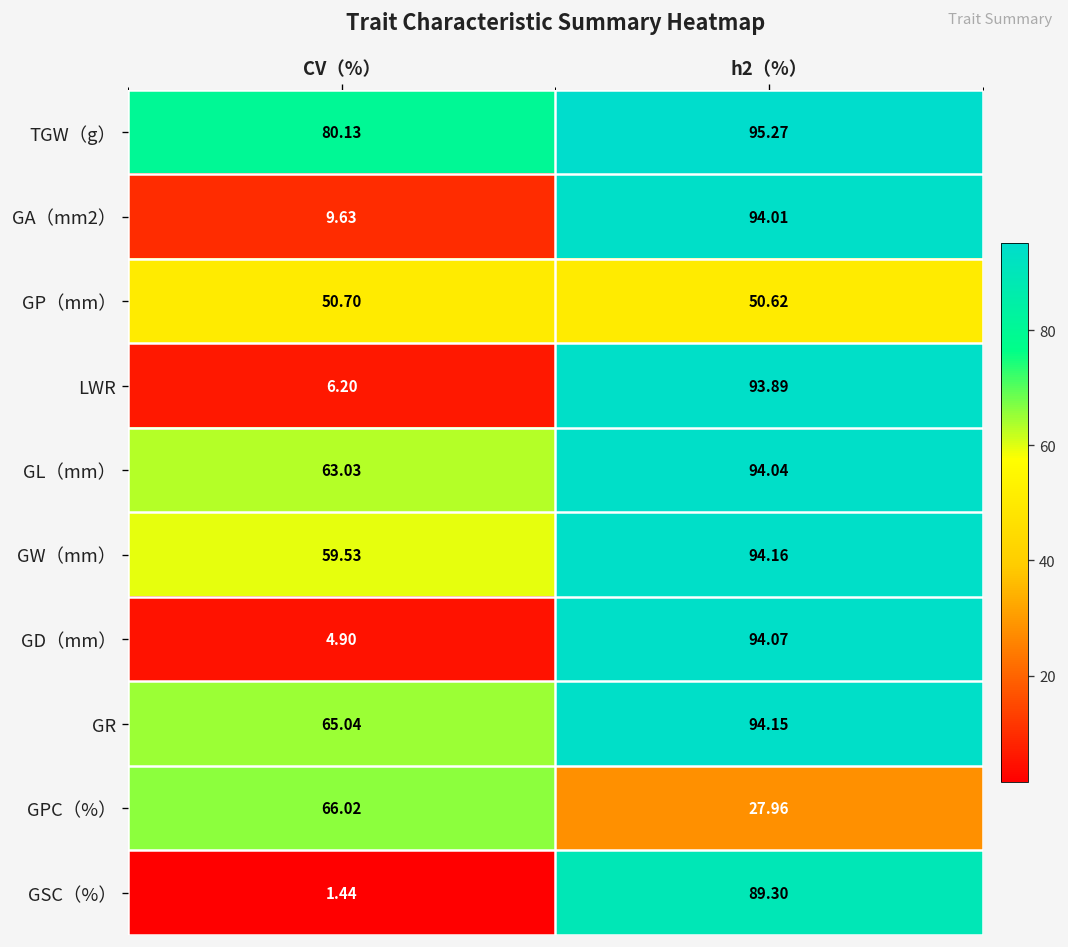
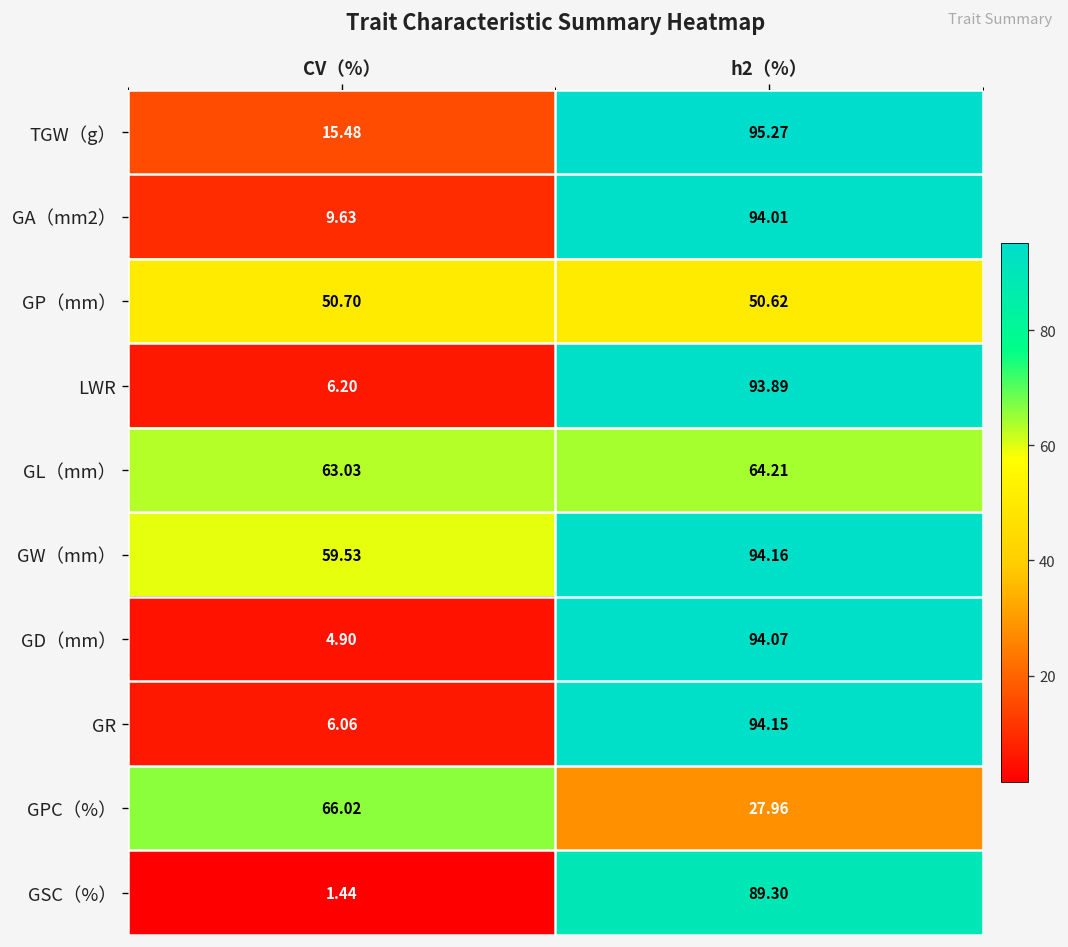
TGW（g）, CV（%）: 80.13 -> 15.48
GL（mm）, h2（%）: 94.04 -> 64.21
GR, CV（%）: 65.04 -> 6.06
